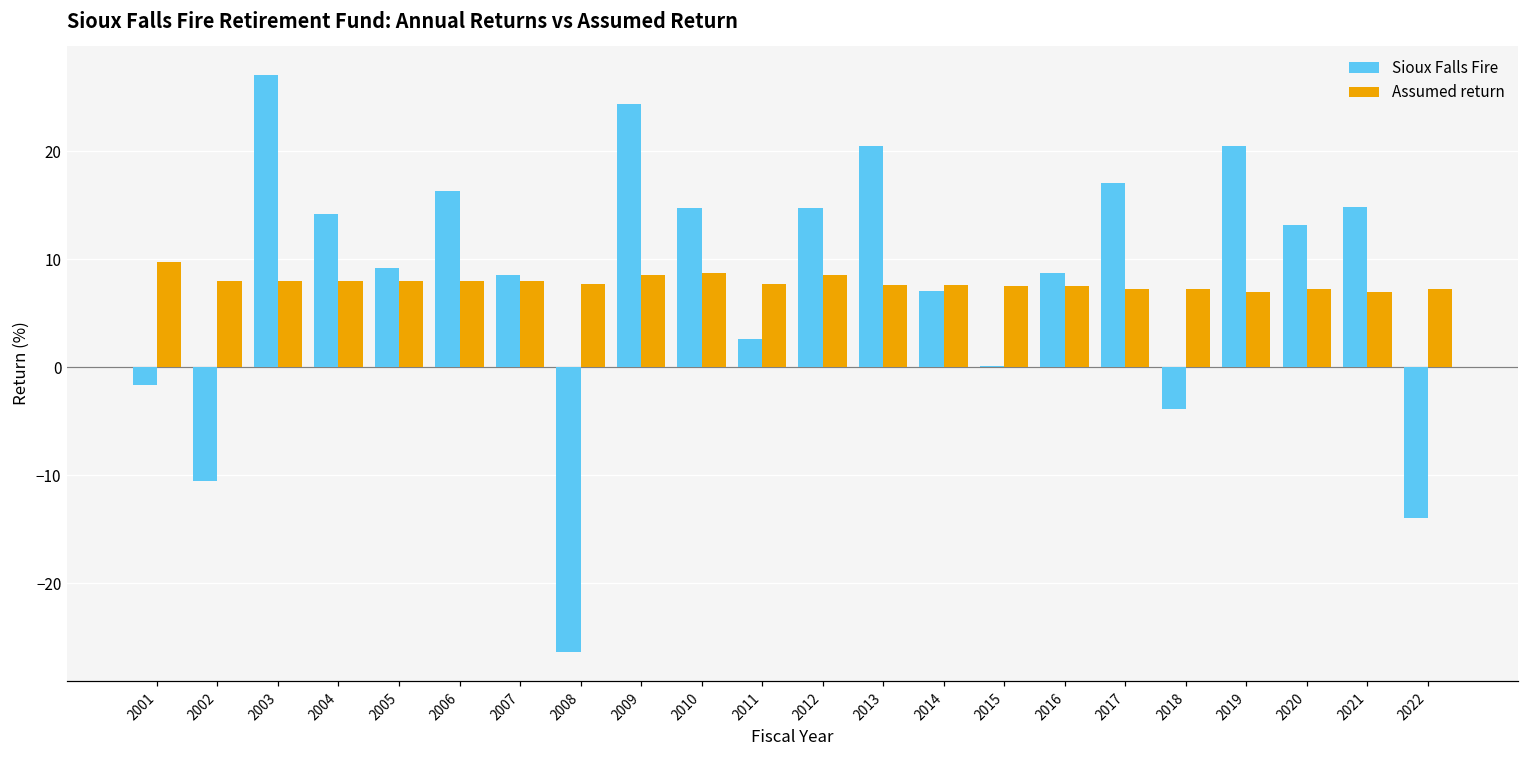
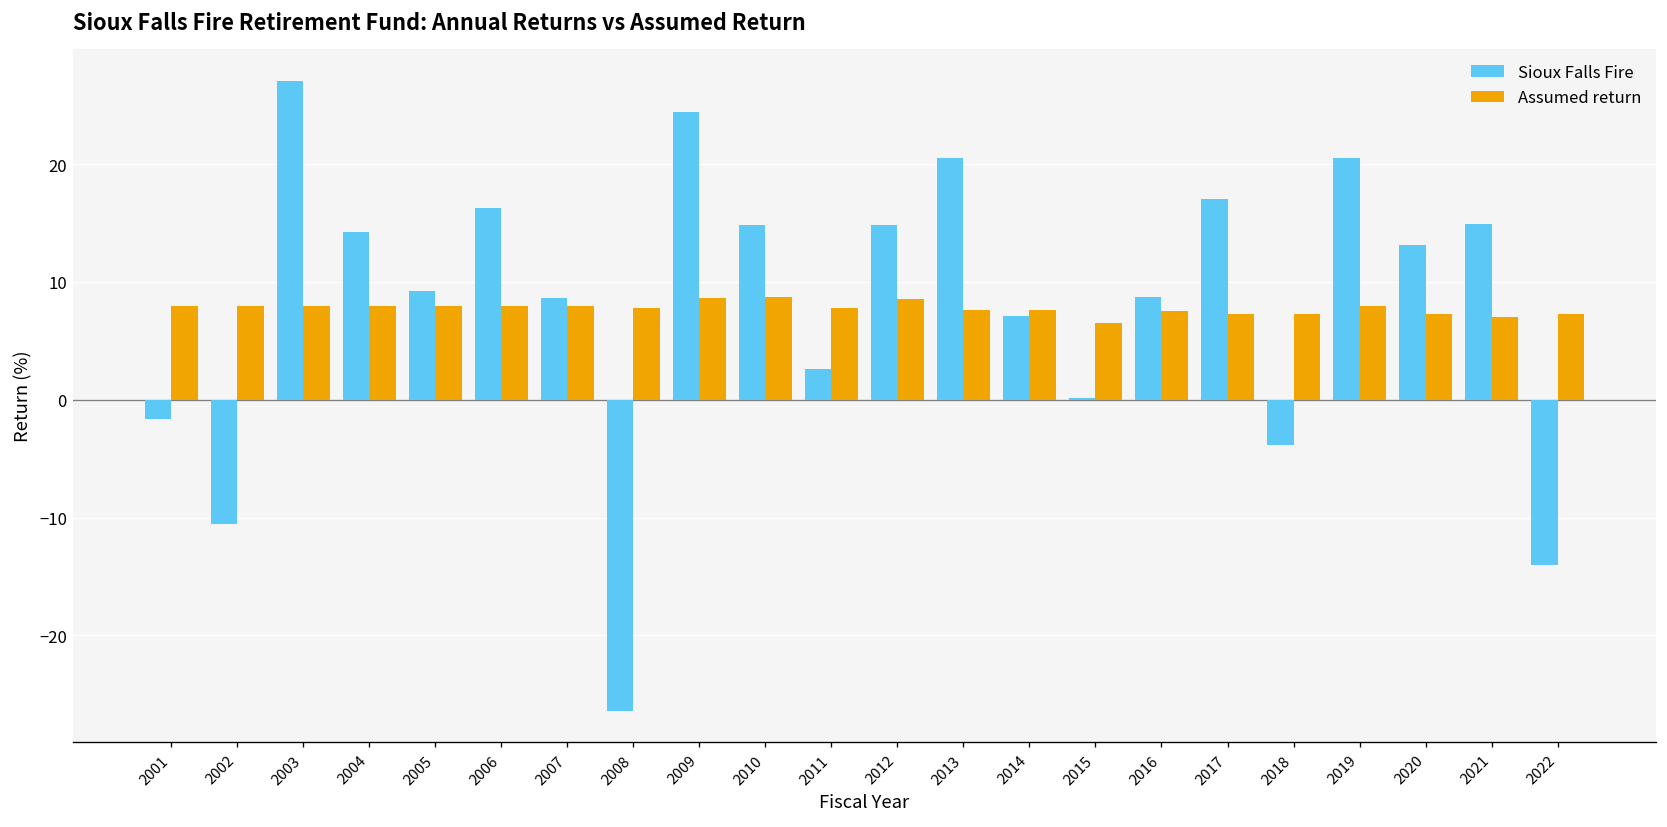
Assumed return, 2001: 10 -> 8
Assumed return, 2015: 8 -> 7
Assumed return, 2019: 7 -> 8
